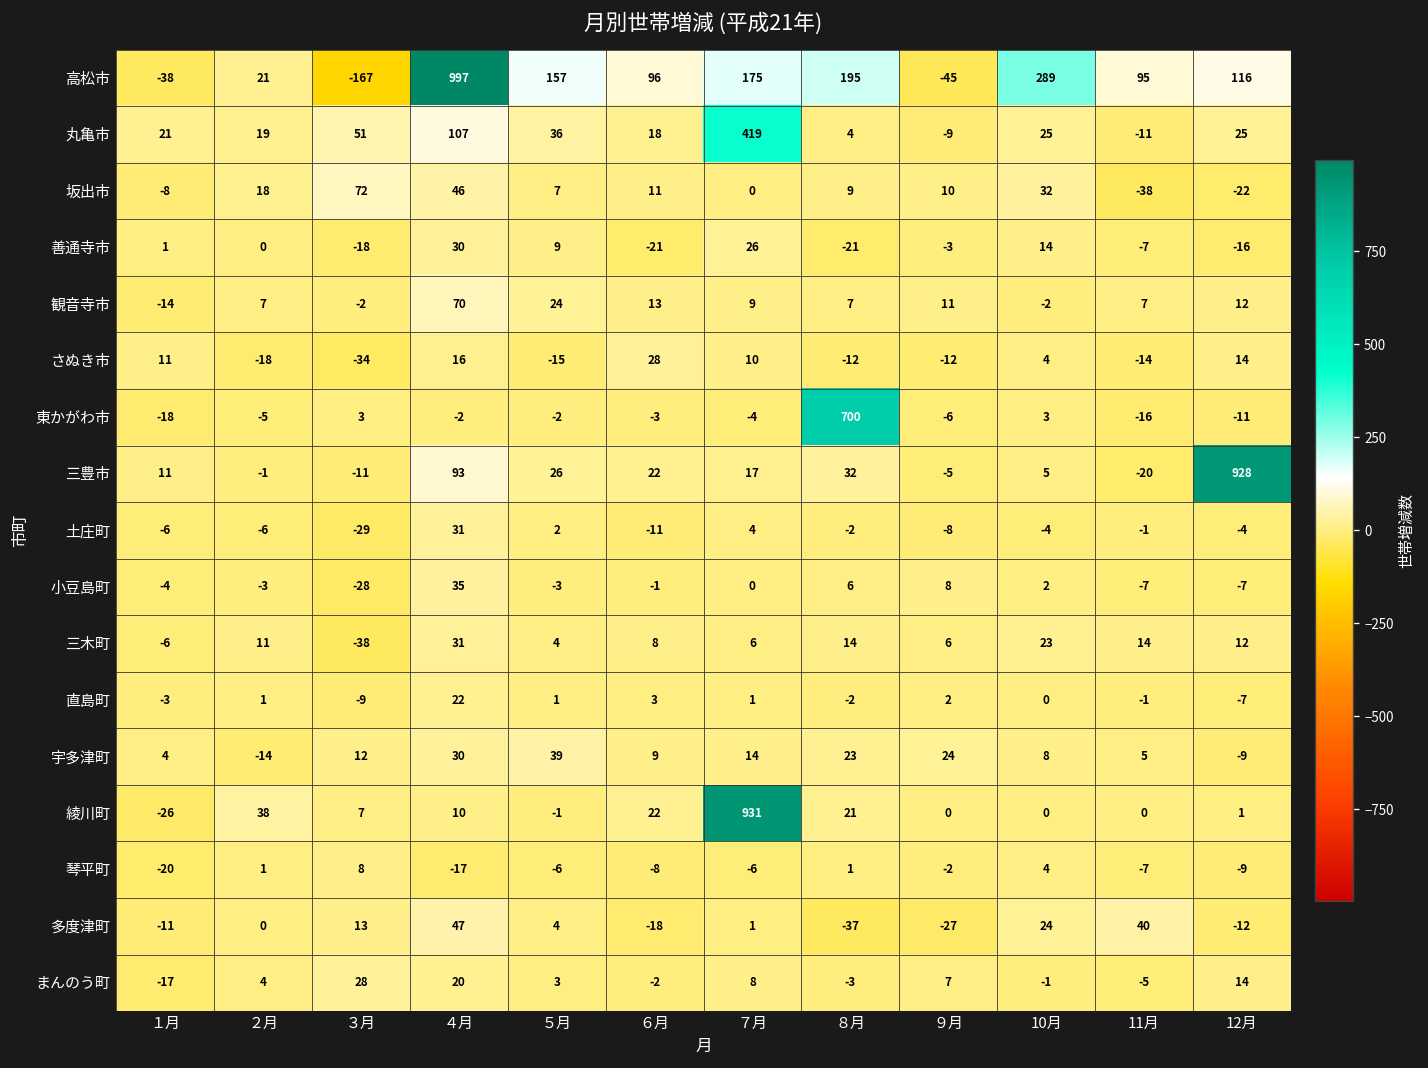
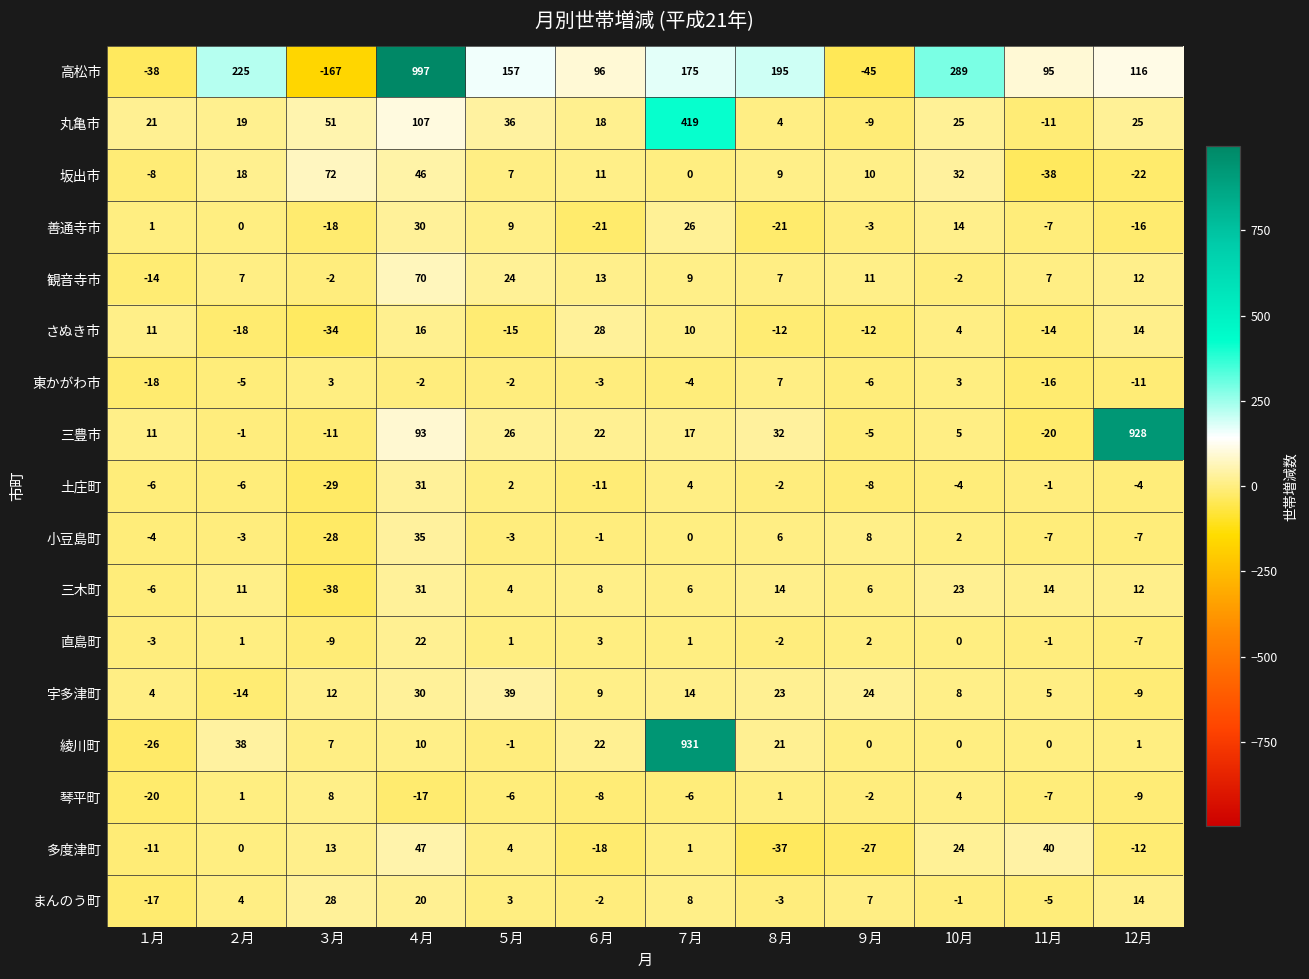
高松市, ２月: 21 -> 225
東かがわ市, ８月: 700 -> 7
